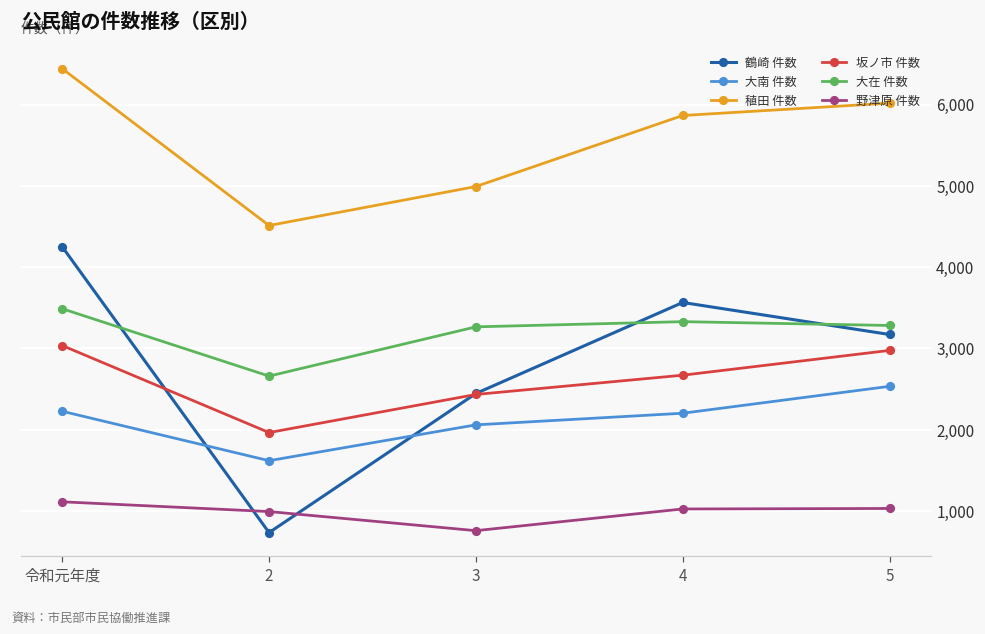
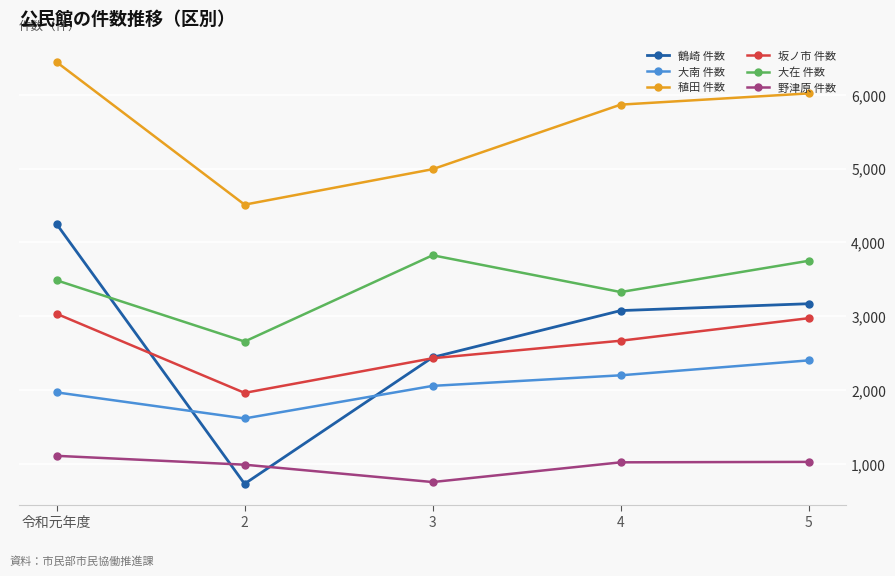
大南 件数, 令和元年度: 2,200 -> 2,000
大在 件数, 3: 3,300 -> 3,800
鶴崎 件数, 4: 3,600 -> 3,100
大南 件数, 5: 2,500 -> 2,400
大在 件数, 5: 3,300 -> 3,800
